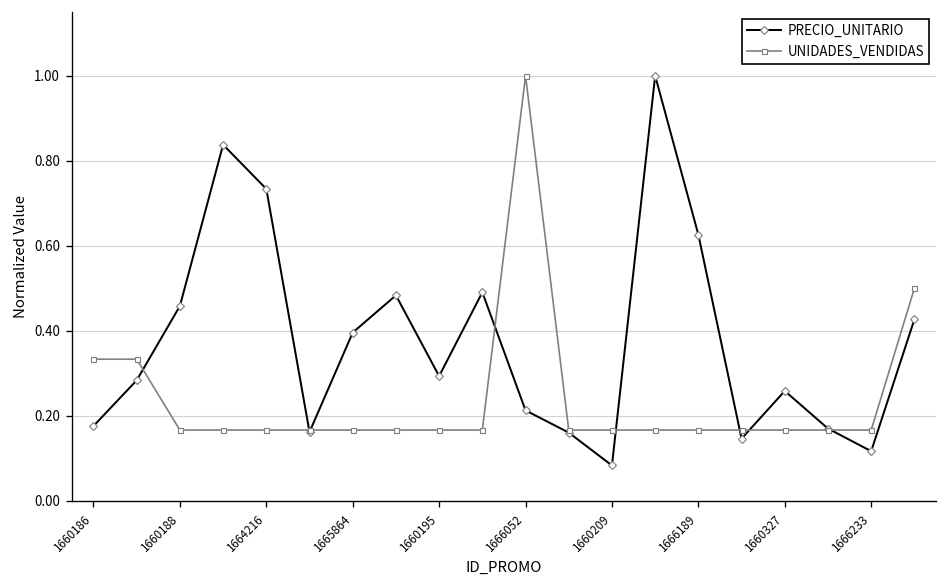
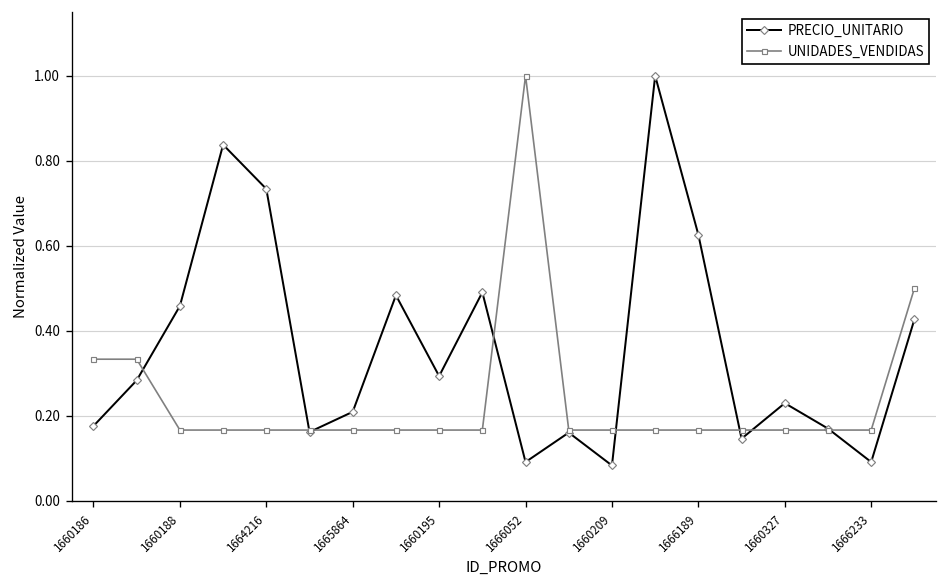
PRECIO_UNITARIO, 1665864: 0.40 -> 0.21
PRECIO_UNITARIO, 1666052: 0.21 -> 0.09
PRECIO_UNITARIO, 1660327: 0.26 -> 0.23
PRECIO_UNITARIO, 1666233: 0.12 -> 0.09
